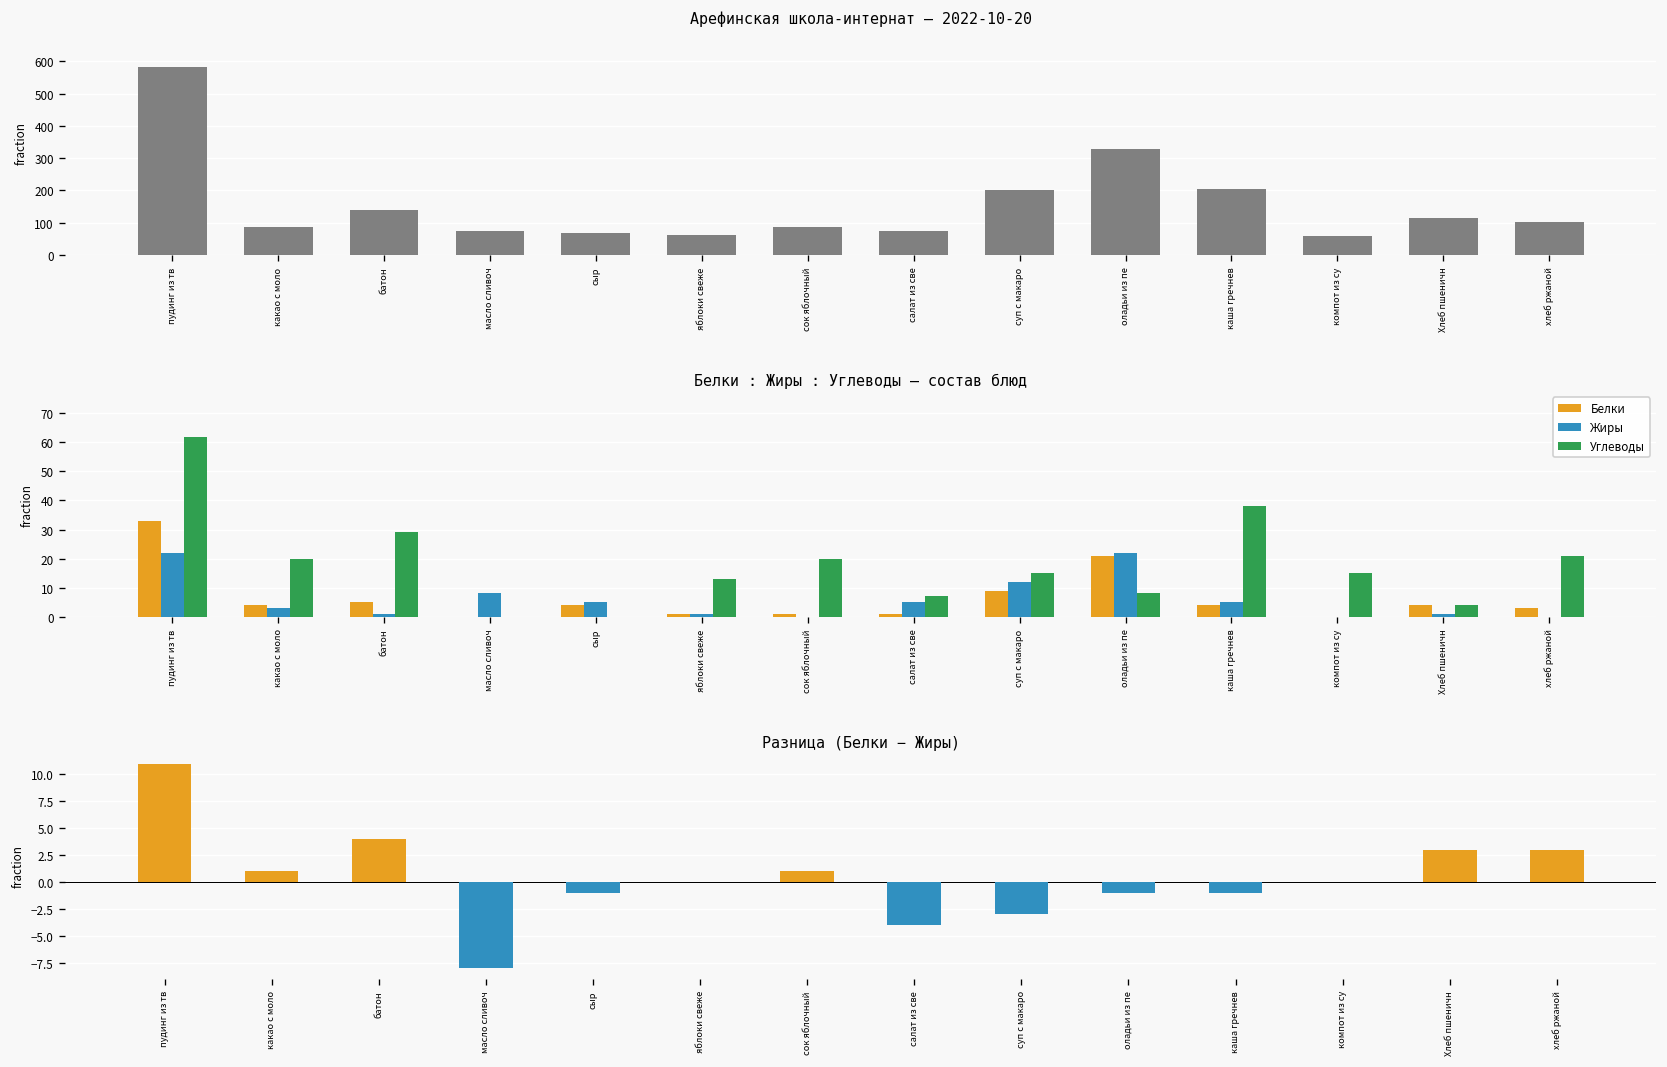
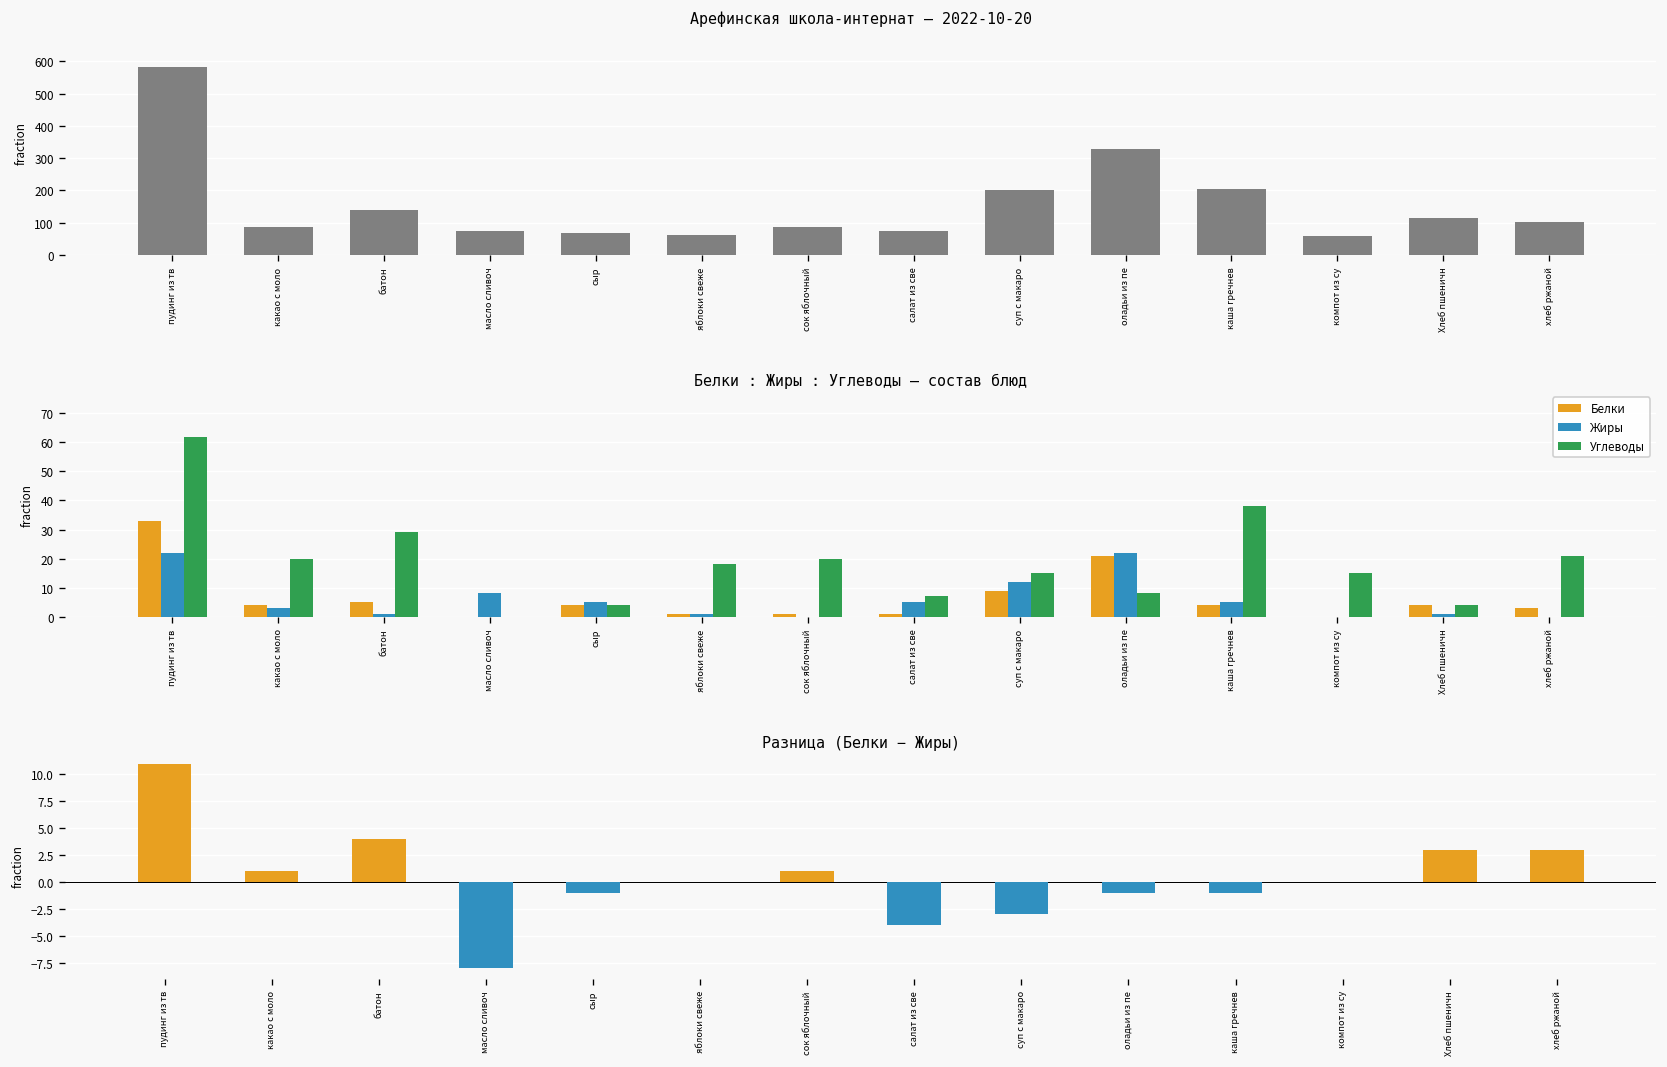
Белки : Жиры : Углеводы — состав блюд, Углеводы, сыр: 0 -> 4
Белки : Жиры : Углеводы — состав блюд, Углеводы, яблоки свеже: 13 -> 18
